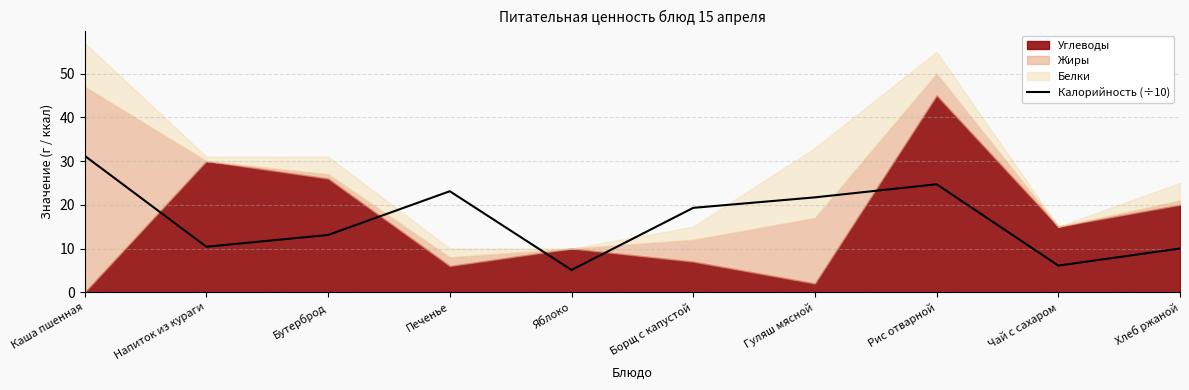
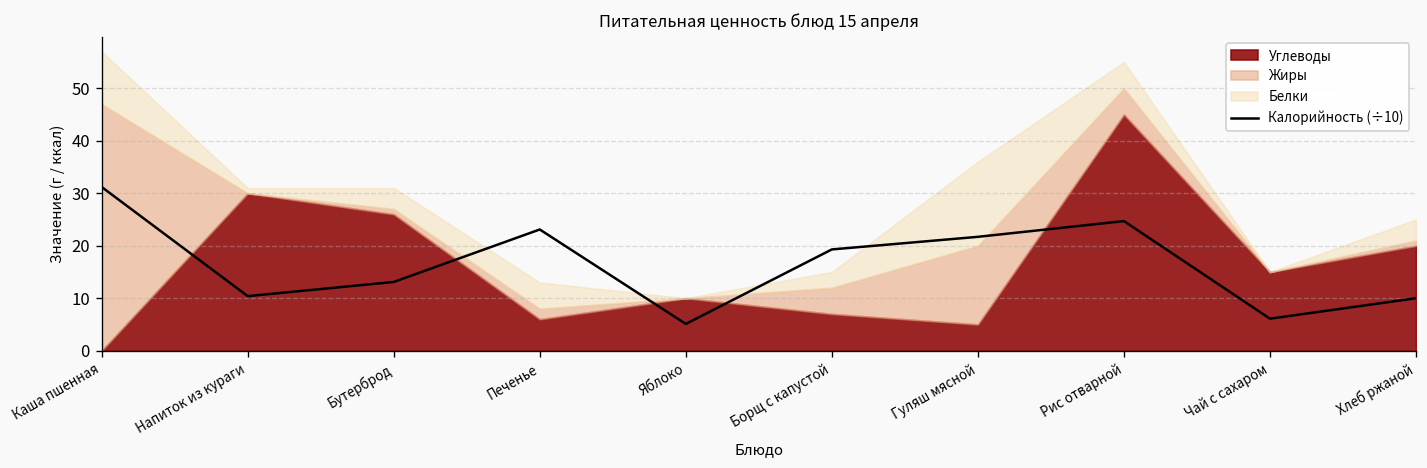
Белки, Печенье: 2 -> 5
Углеводы, Гуляш мясной: 2 -> 5
